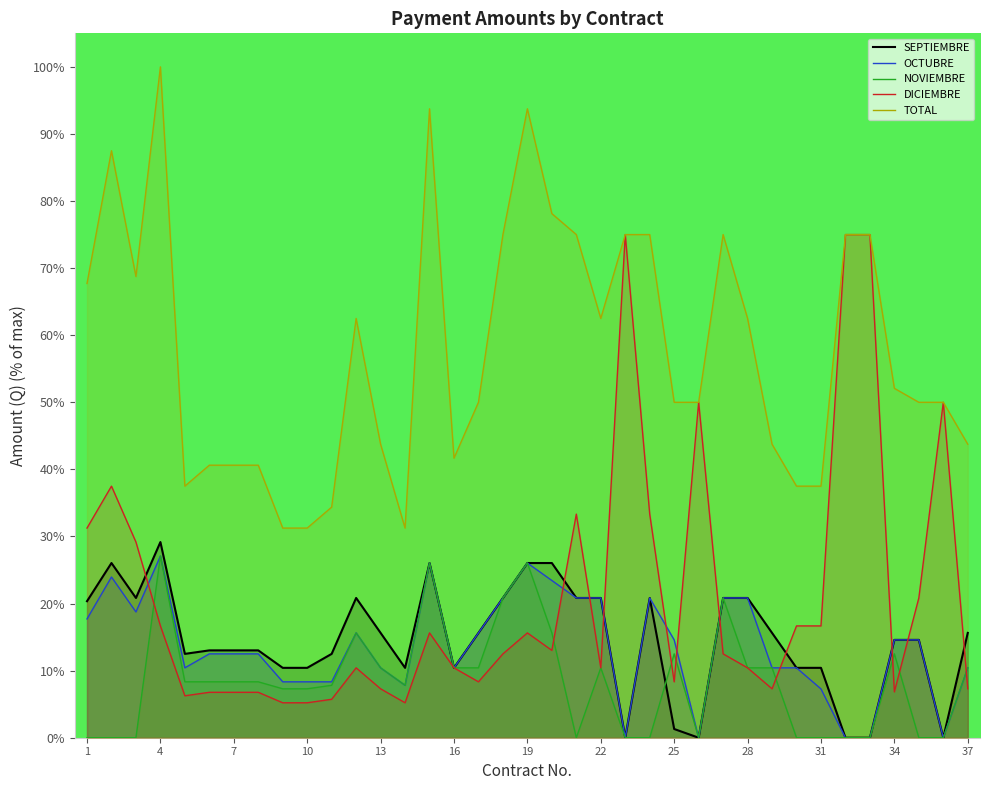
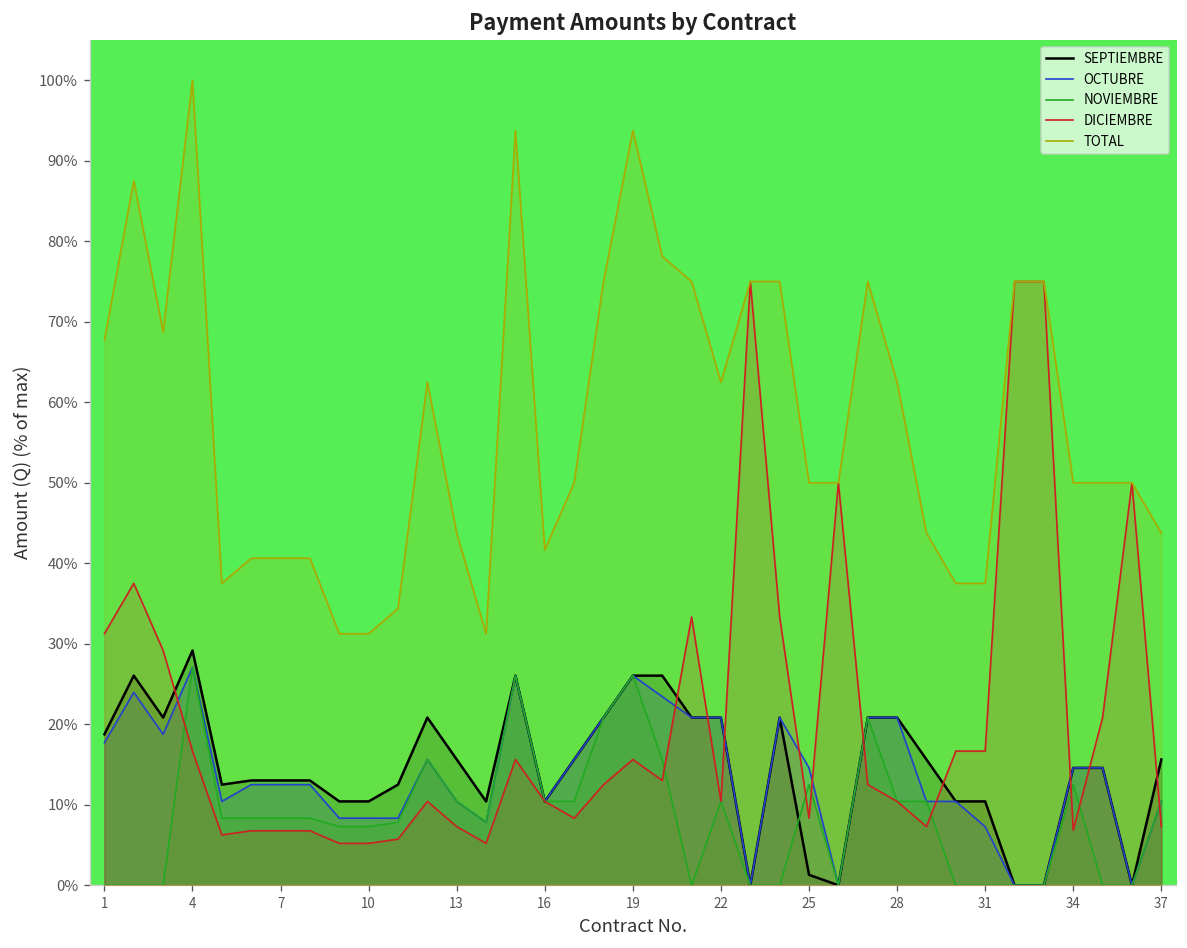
SEPTIEMBRE, 1: 20% -> 19%
TOTAL, 34: 52% -> 50%
